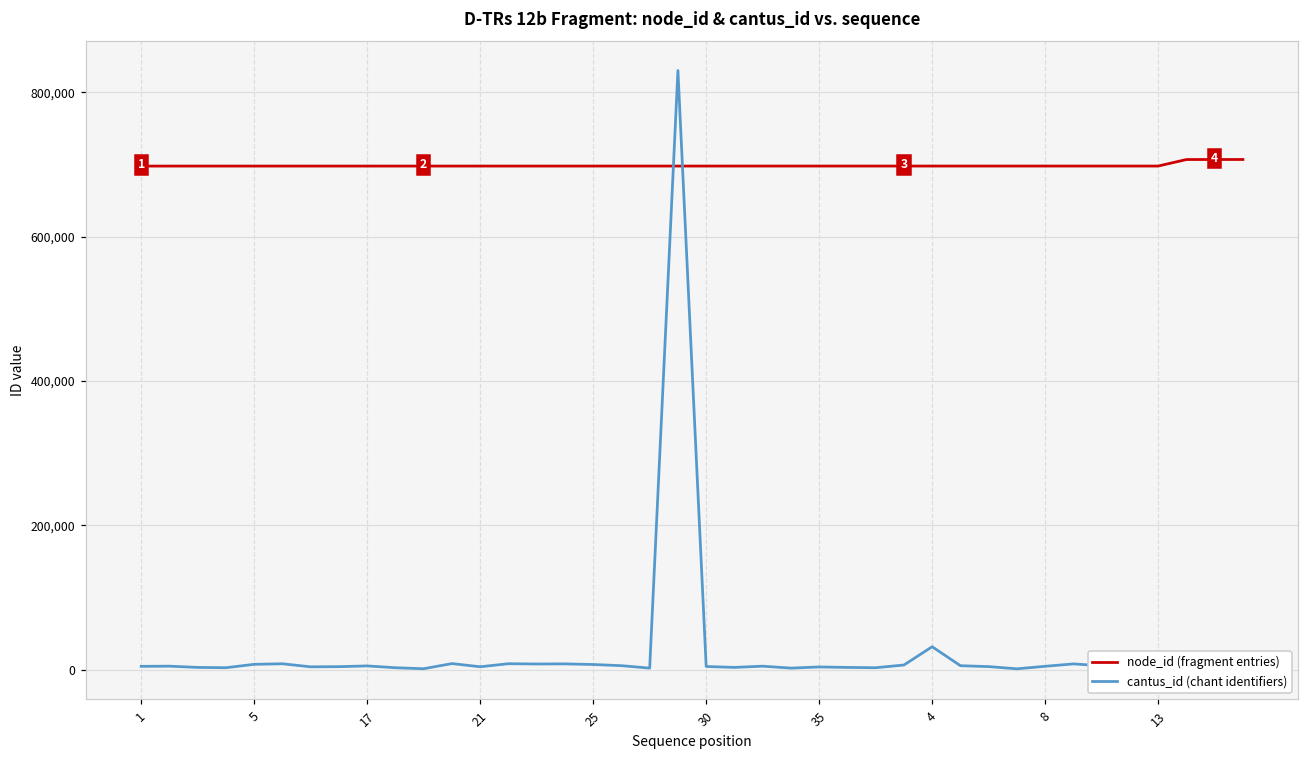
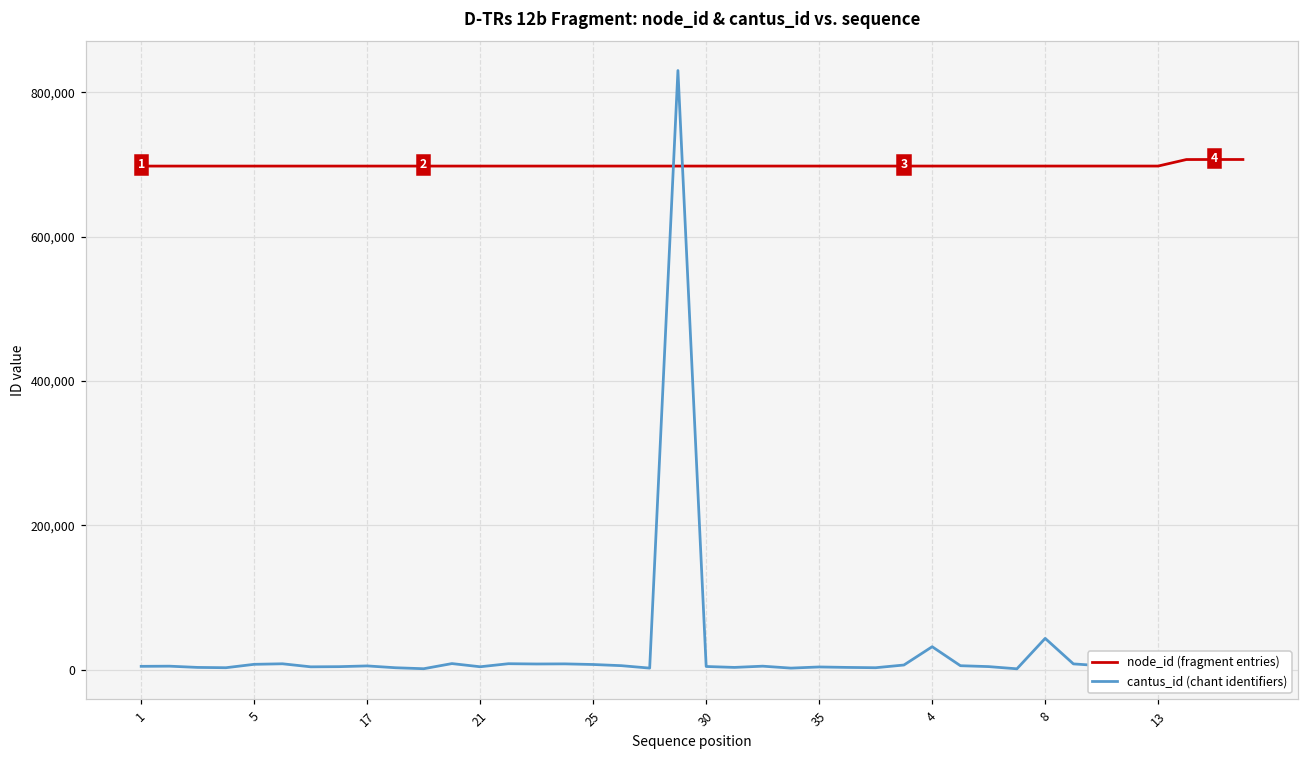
cantus_id (chant identifiers), 8: 0 -> 40,000
